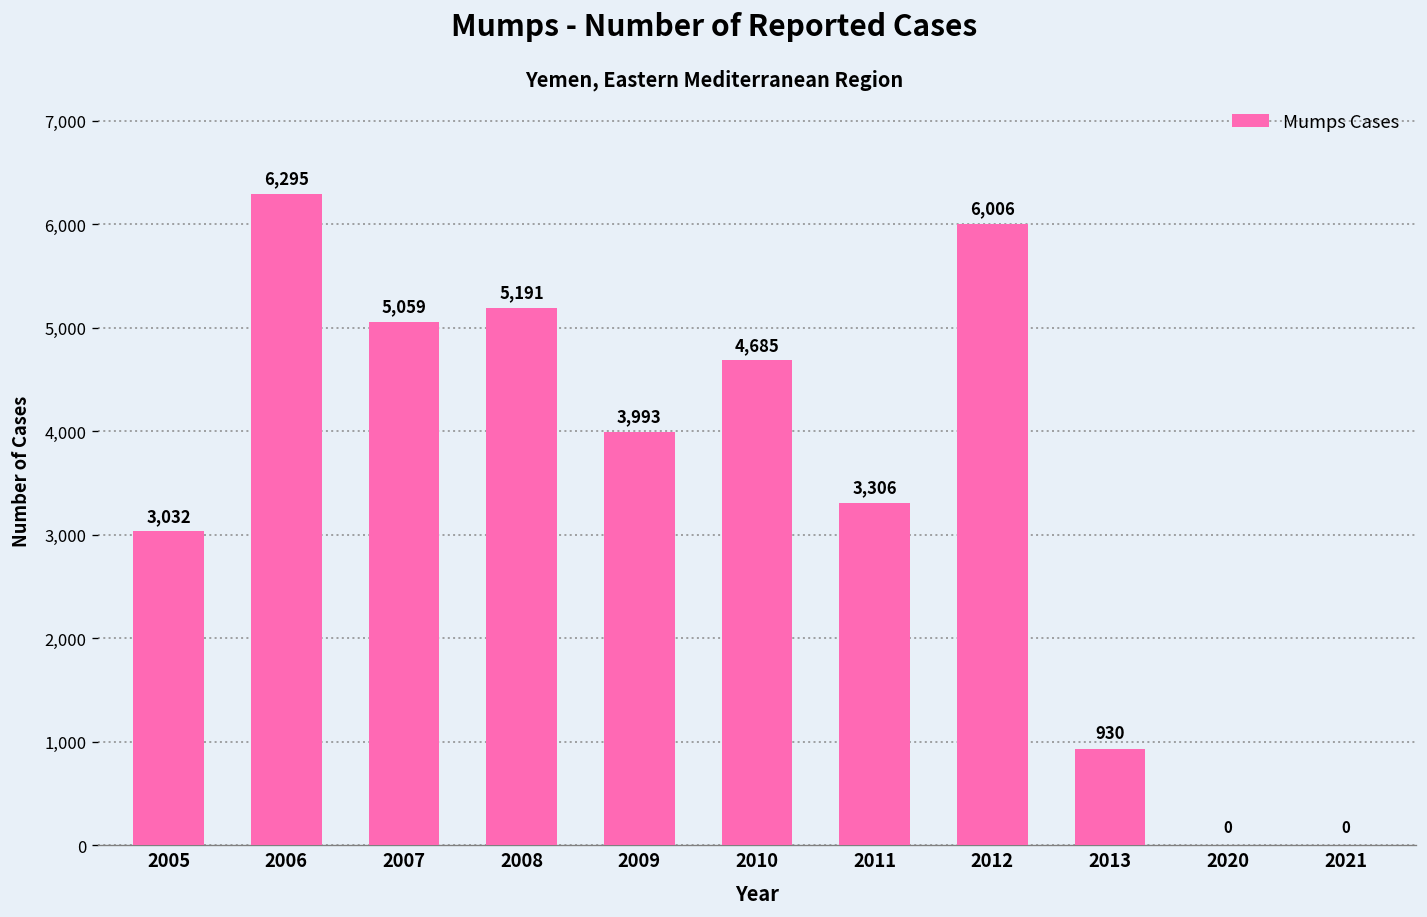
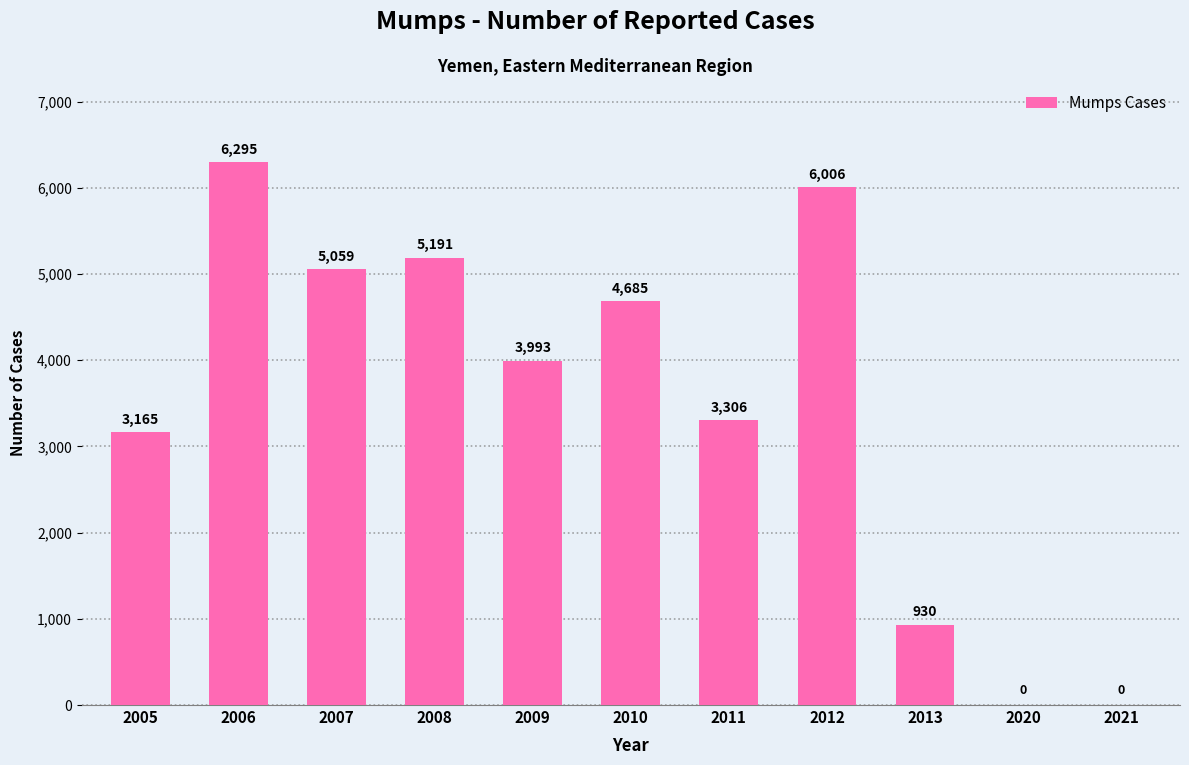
2005: 3,032 -> 3,165
